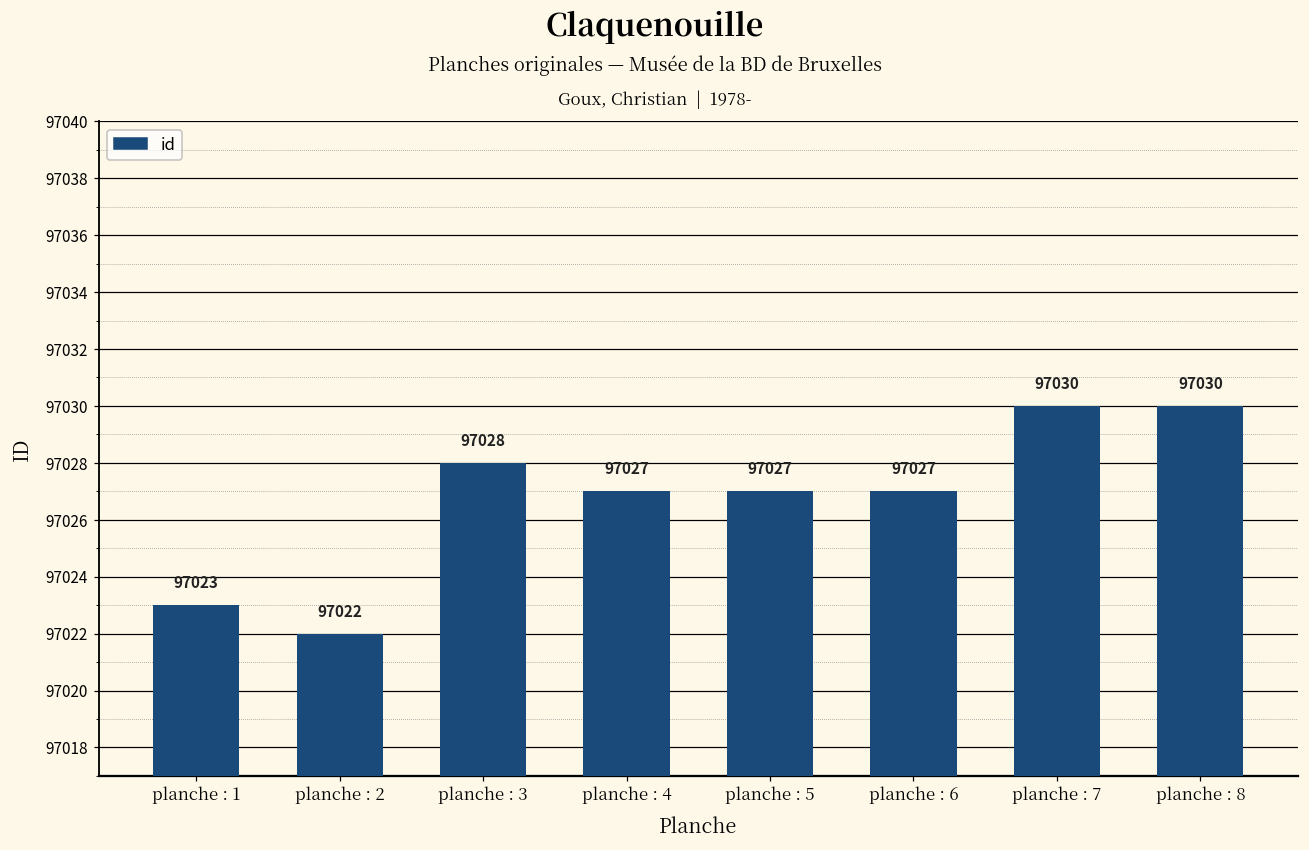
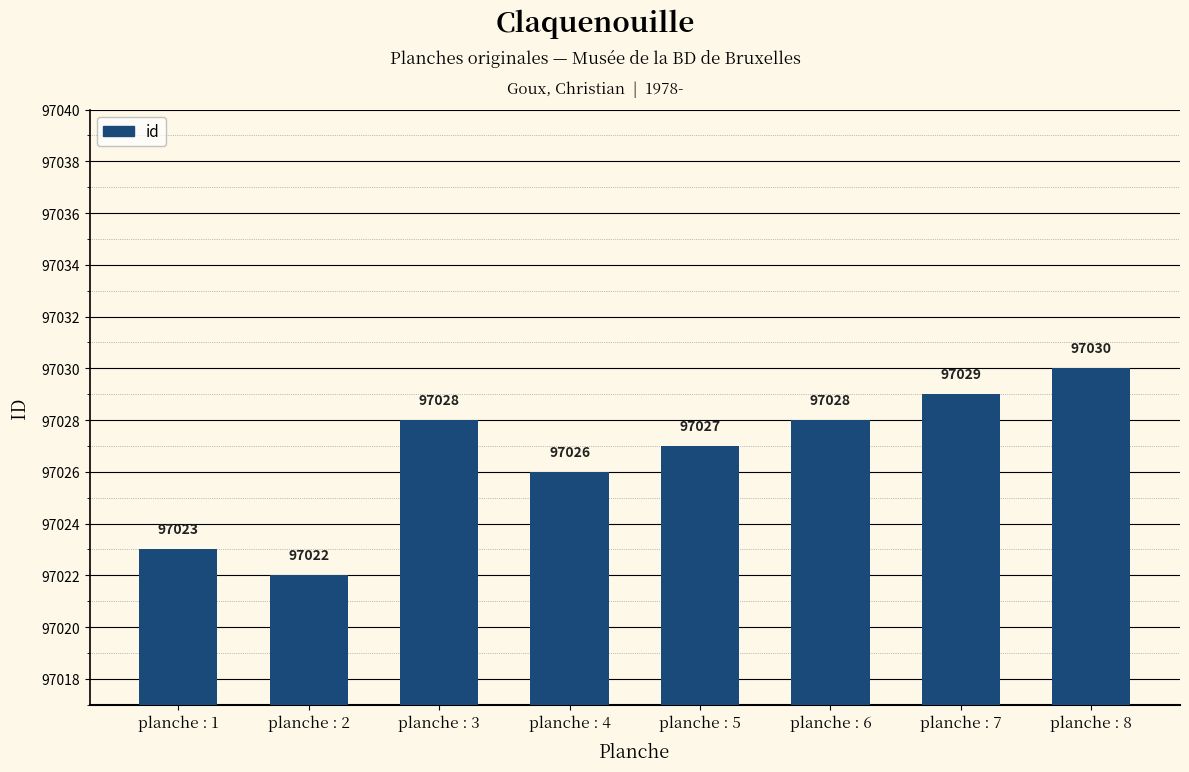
planche : 4: 97027 -> 97026
planche : 6: 97027 -> 97028
planche : 7: 97030 -> 97029
